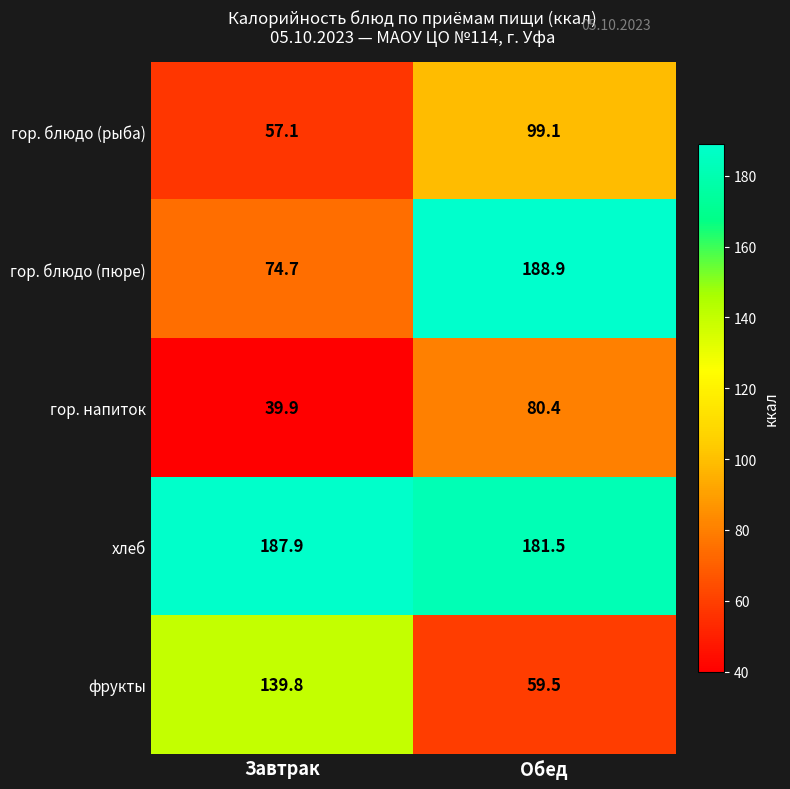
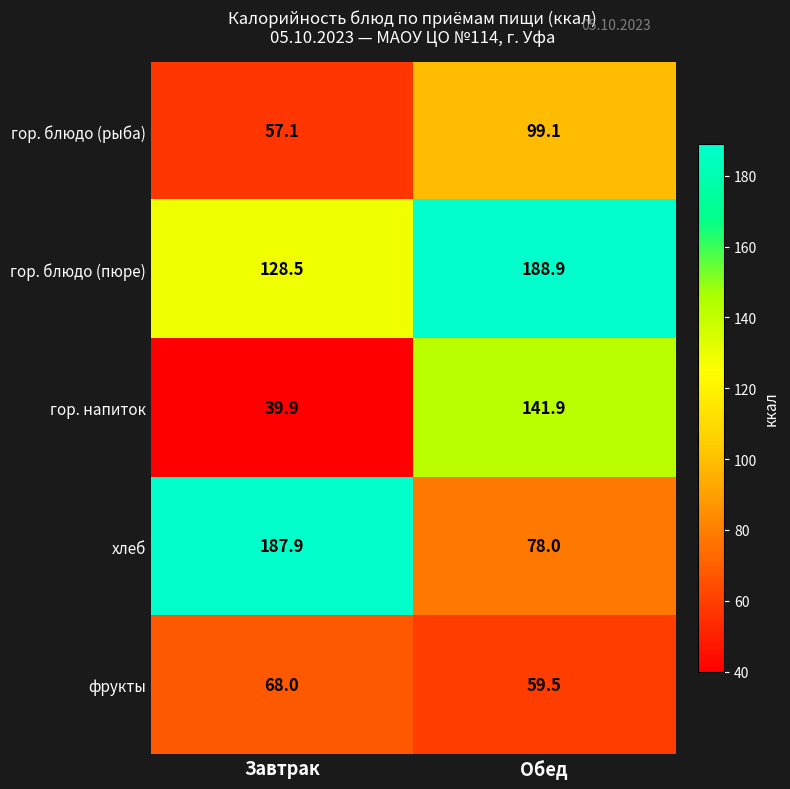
гор. блюдо (пюре), Завтрак: 74.7 -> 128.5
гор. напиток, Обед: 80.4 -> 141.9
хлеб, Обед: 181.5 -> 78.0
фрукты, Завтрак: 139.8 -> 68.0
